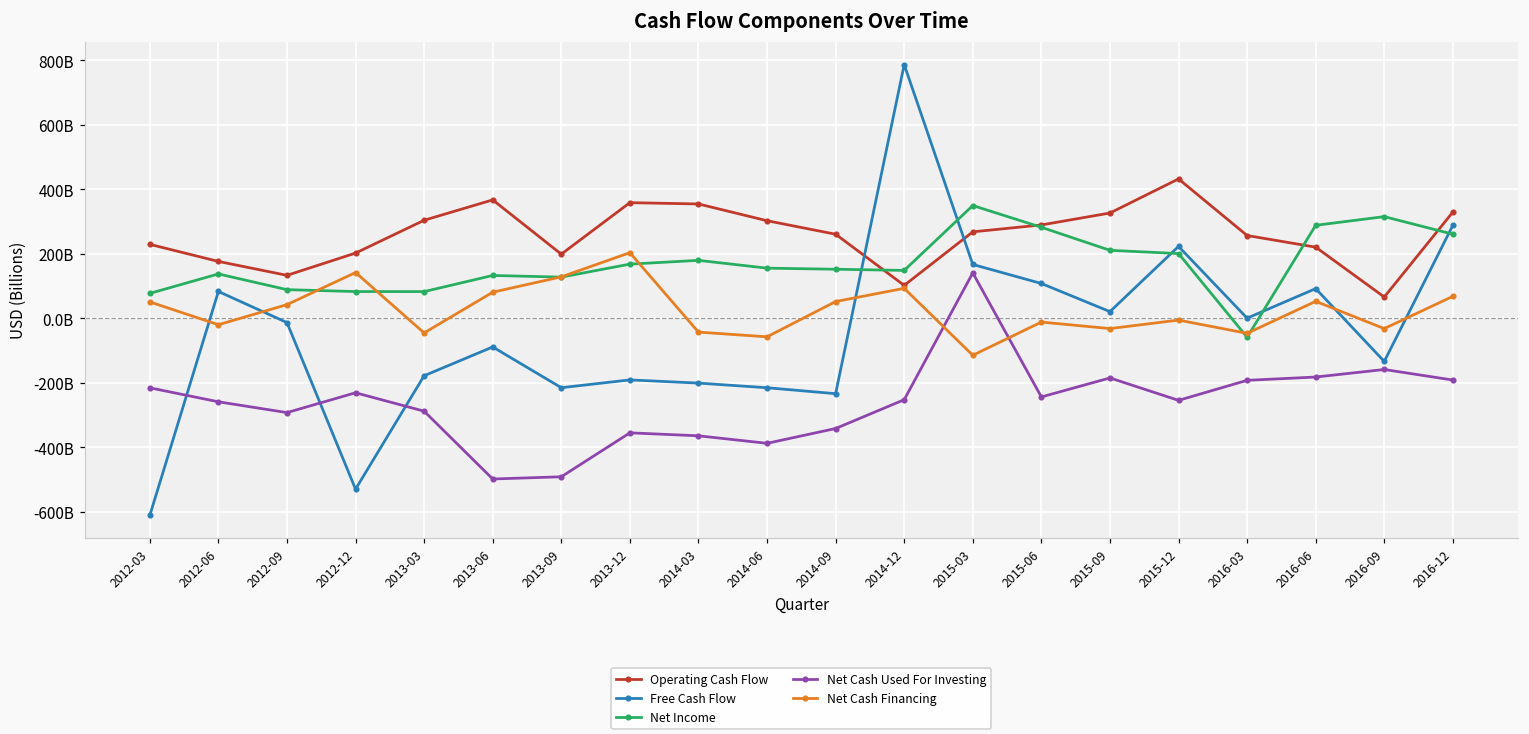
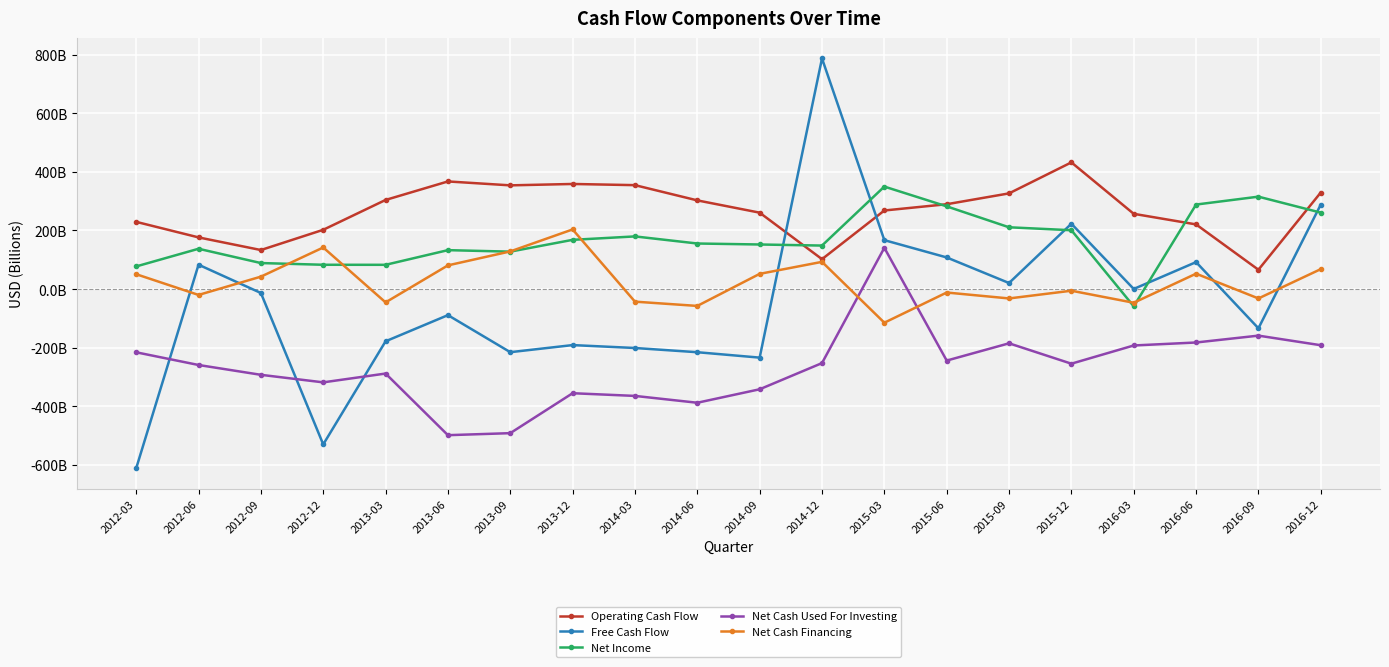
Net Cash Used For Investing, 2012-12: -230000000000 -> -320000000000
Operating Cash Flow, 2013-09: 200000000000 -> 350000000000
